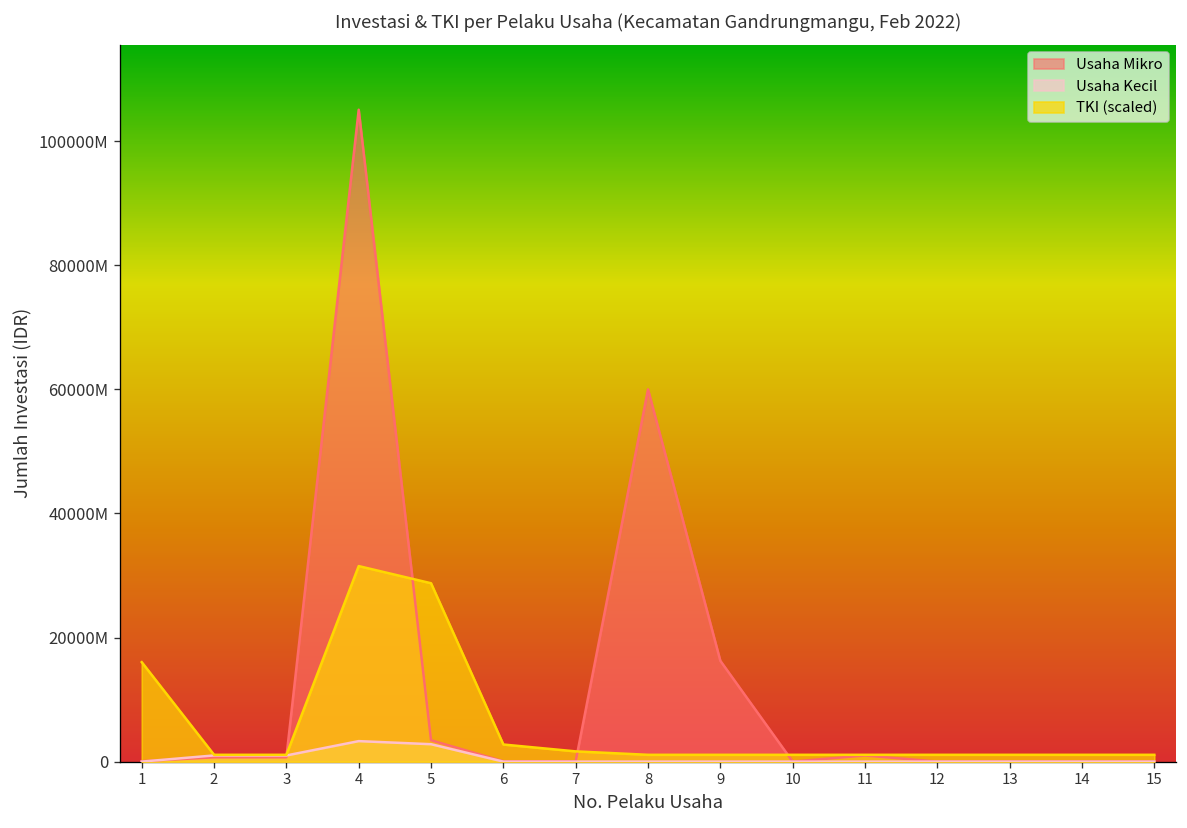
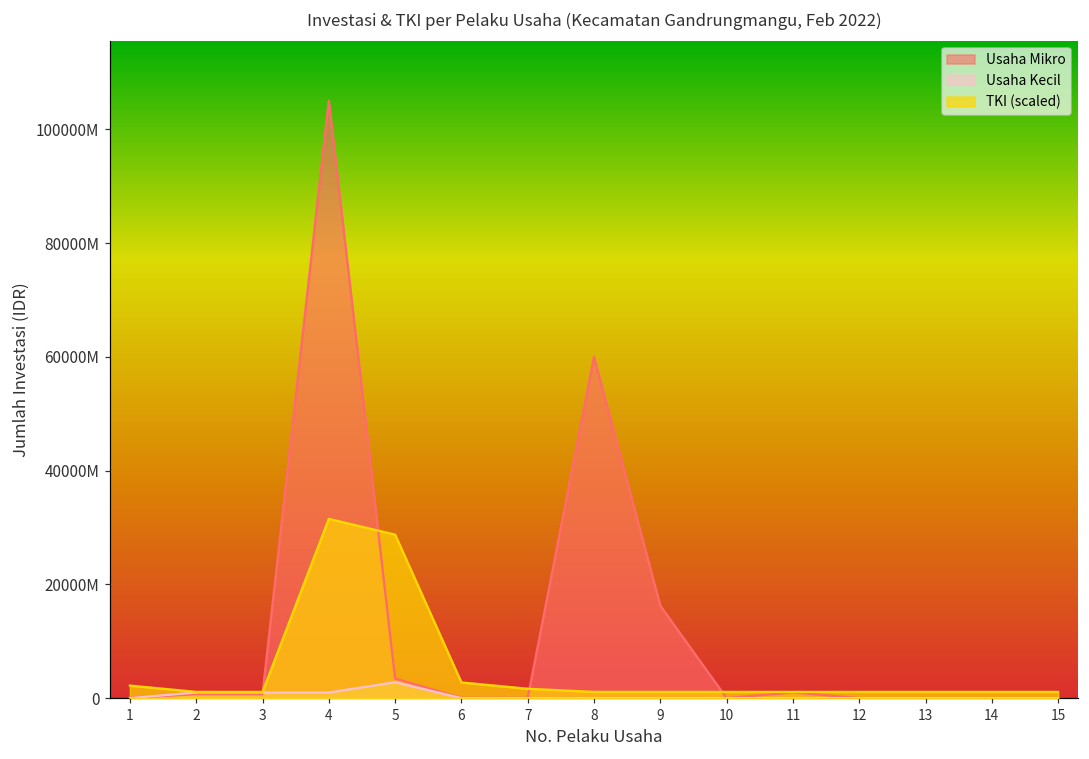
TKI (scaled), 1: 16000000000 -> 2000000000
Usaha Kecil, 4: 3000000000 -> 1000000000
